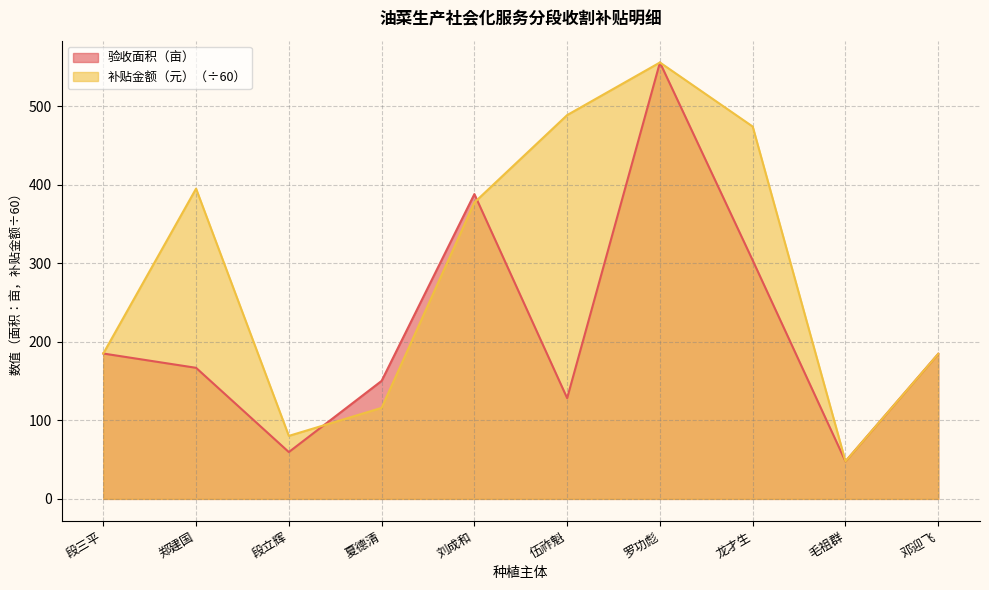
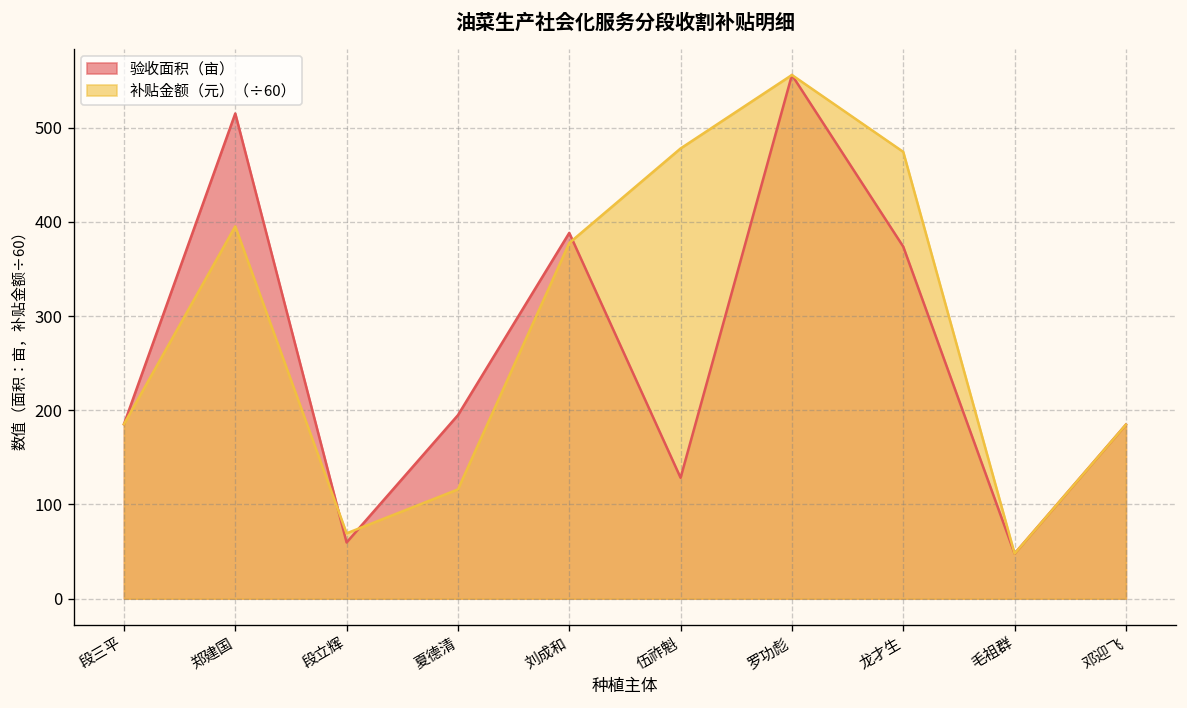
验收面积（亩）, 郑建国: 170 -> 520
补贴金额（元）（÷60）, 段立辉: 80 -> 70
验收面积（亩）, 夏德清: 150 -> 190
补贴金额（元）（÷60）, 伍祚魁: 490 -> 480
验收面积（亩）, 龙才生: 300 -> 370
